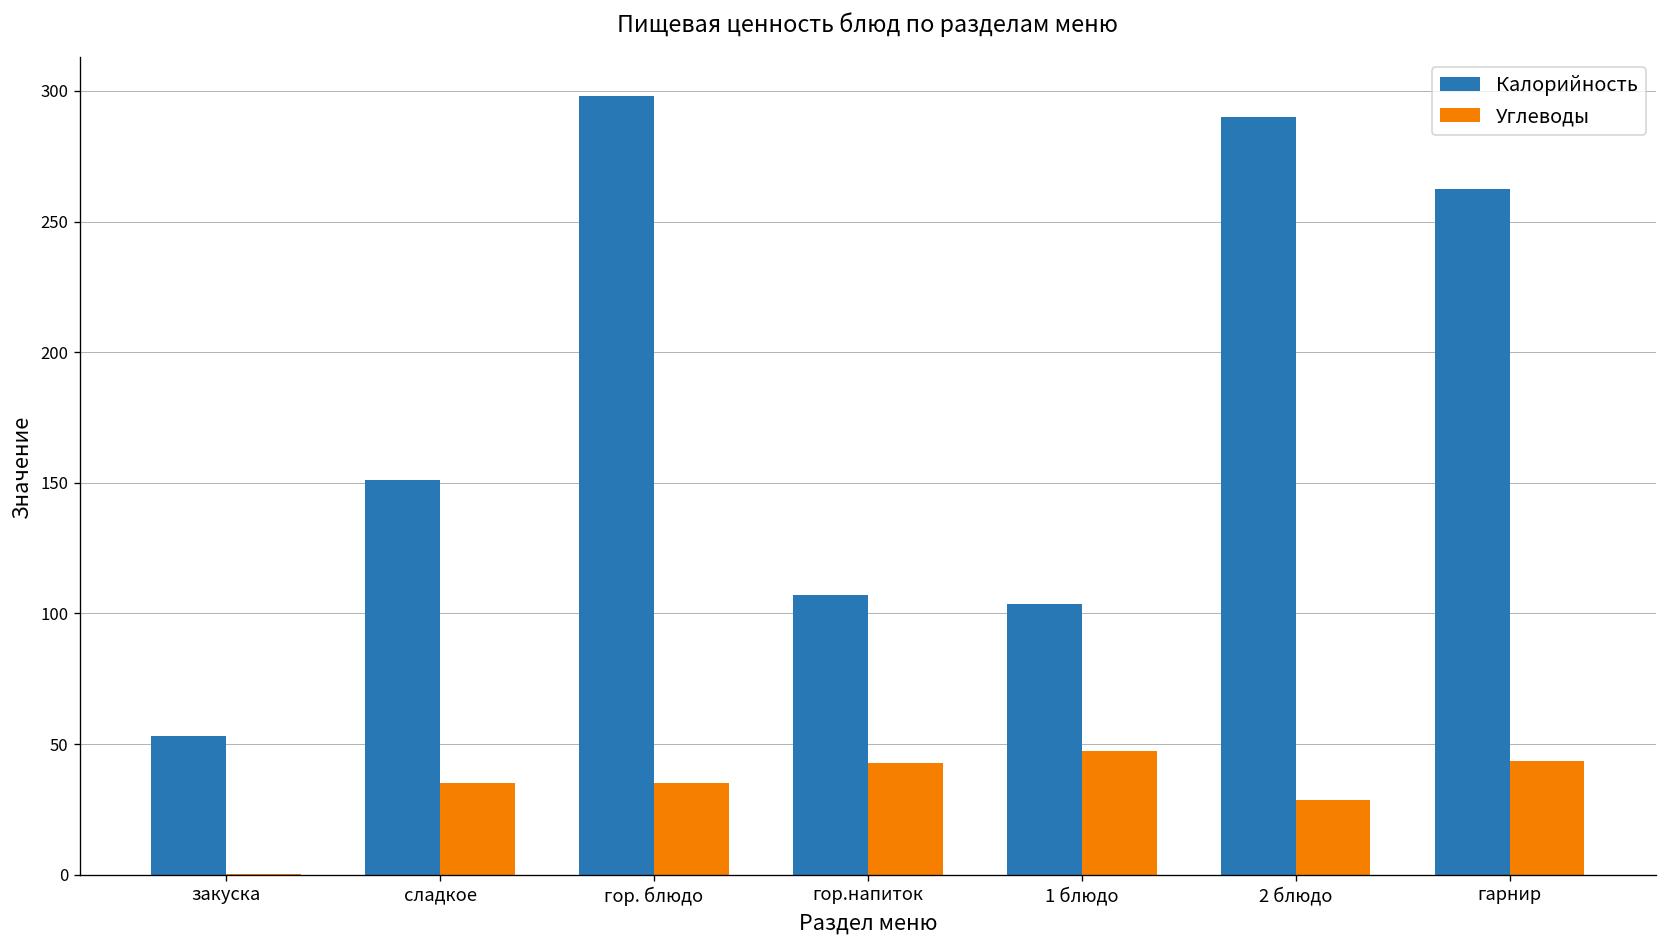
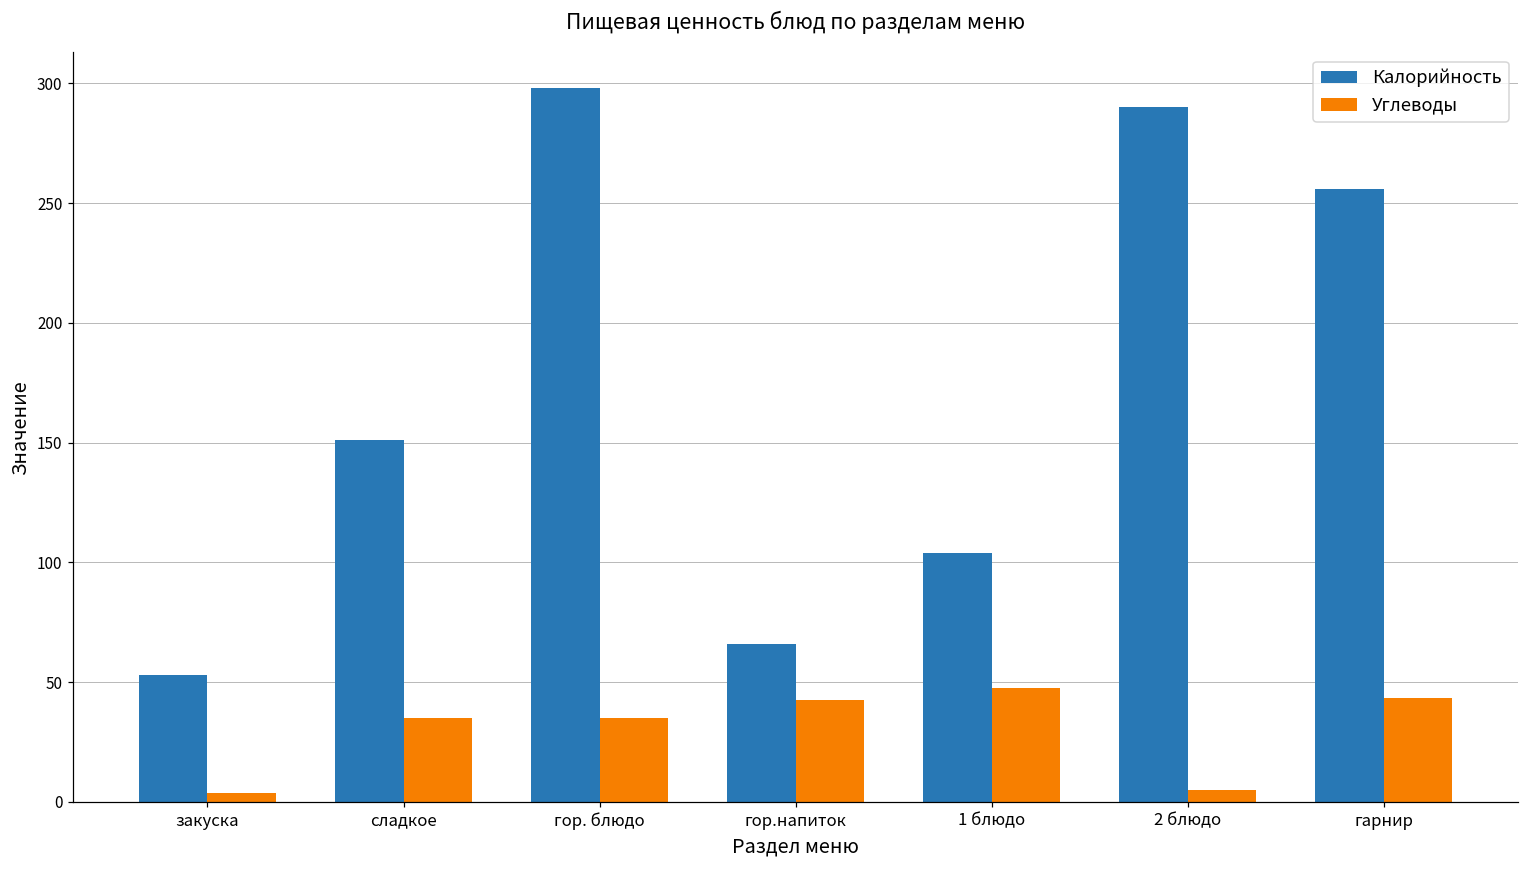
Углеводы, закуска: 0 -> 4
Калорийность, гор.напиток: 107 -> 66
Углеводы, 2 блюдо: 29 -> 5
Калорийность, гарнир: 263 -> 256
